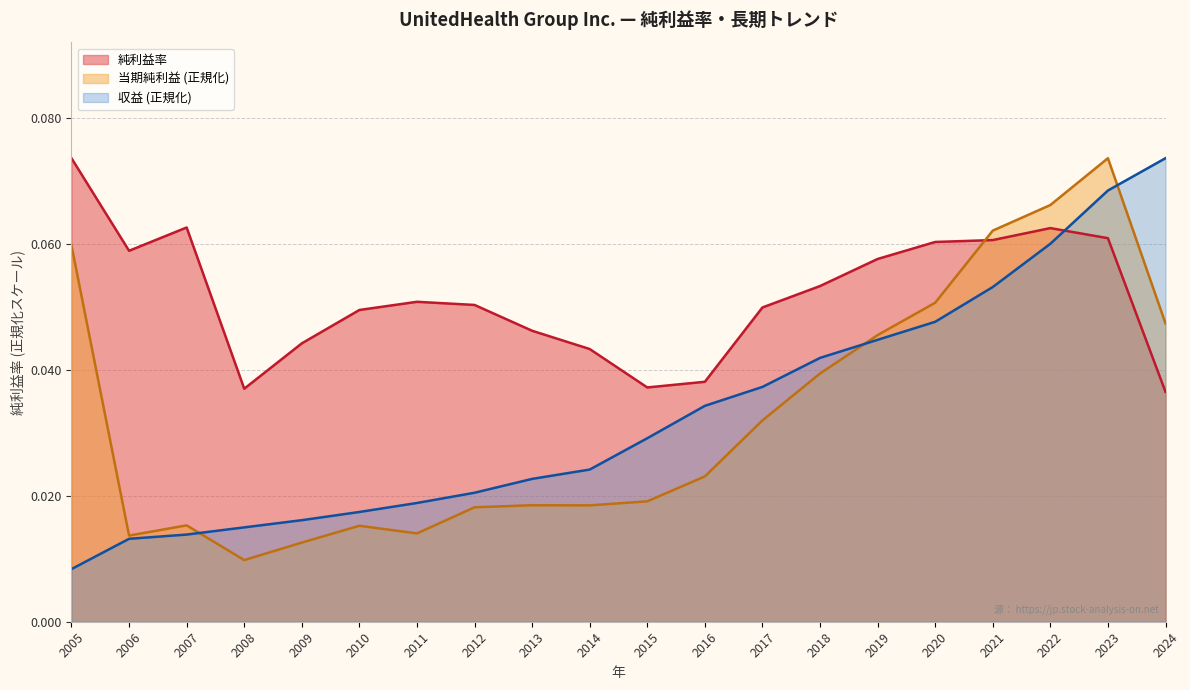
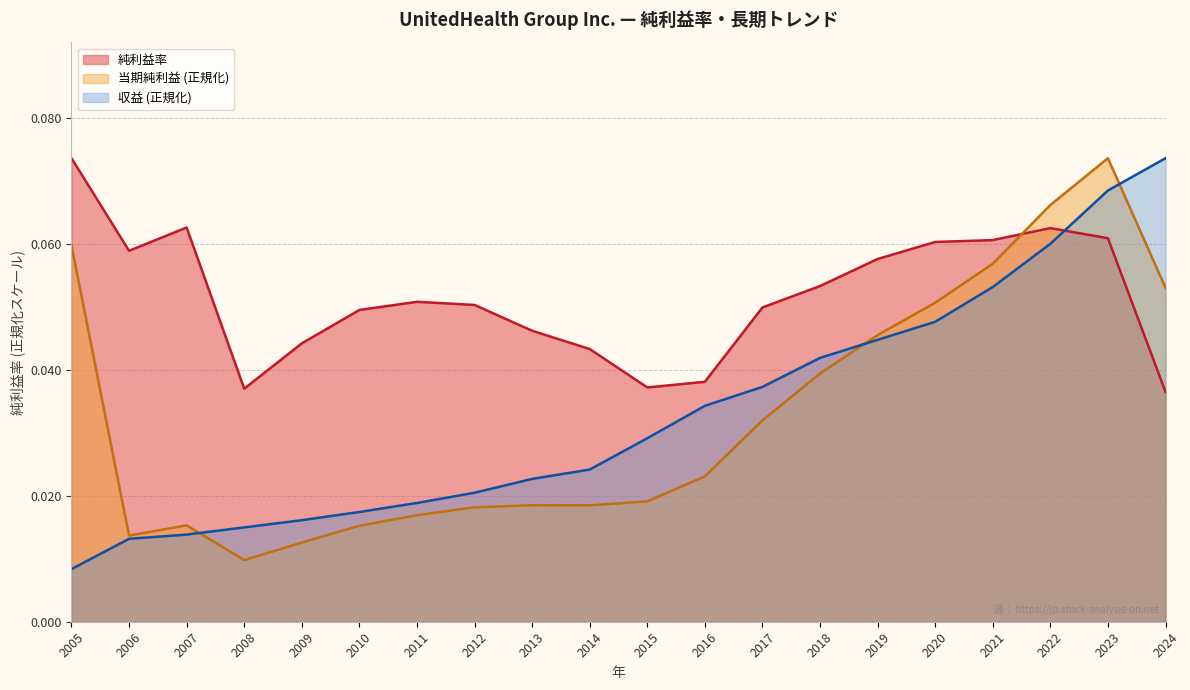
当期純利益 (正規化), 2011: 0.014 -> 0.017
当期純利益 (正規化), 2021: 0.062 -> 0.057
当期純利益 (正規化), 2024: 0.047 -> 0.053
